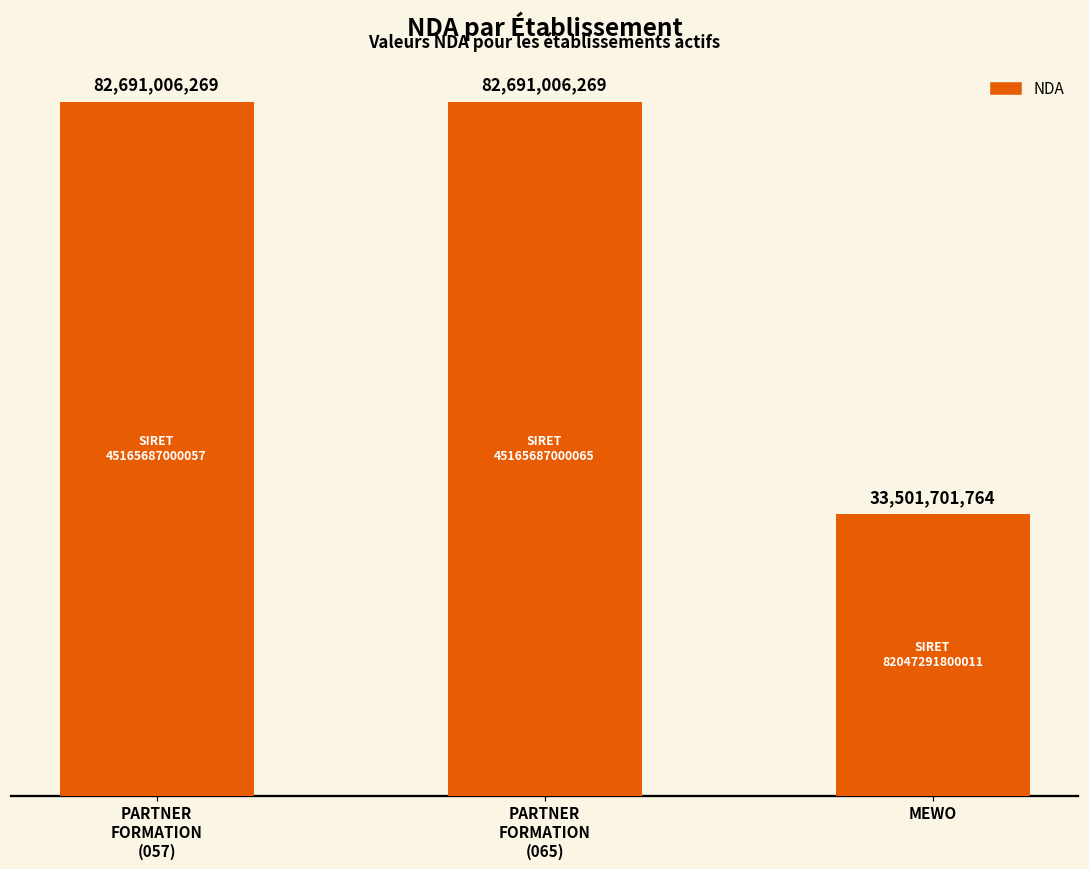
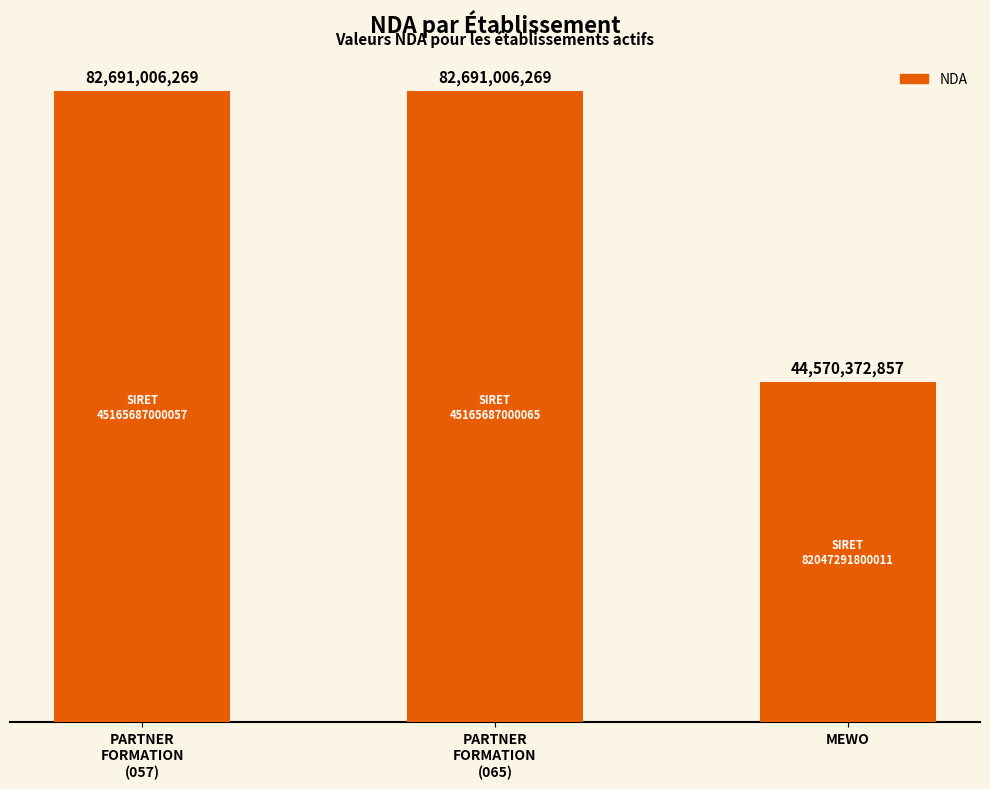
MEWO: 33,501,701,764 -> 44,570,372,857
